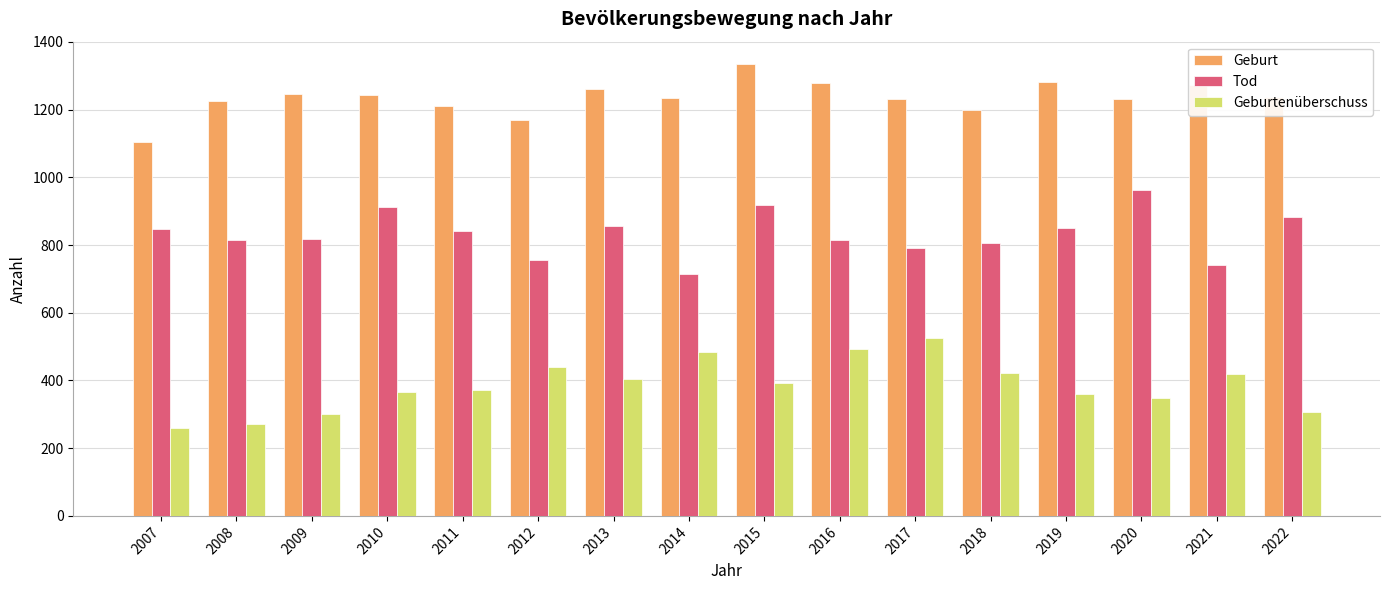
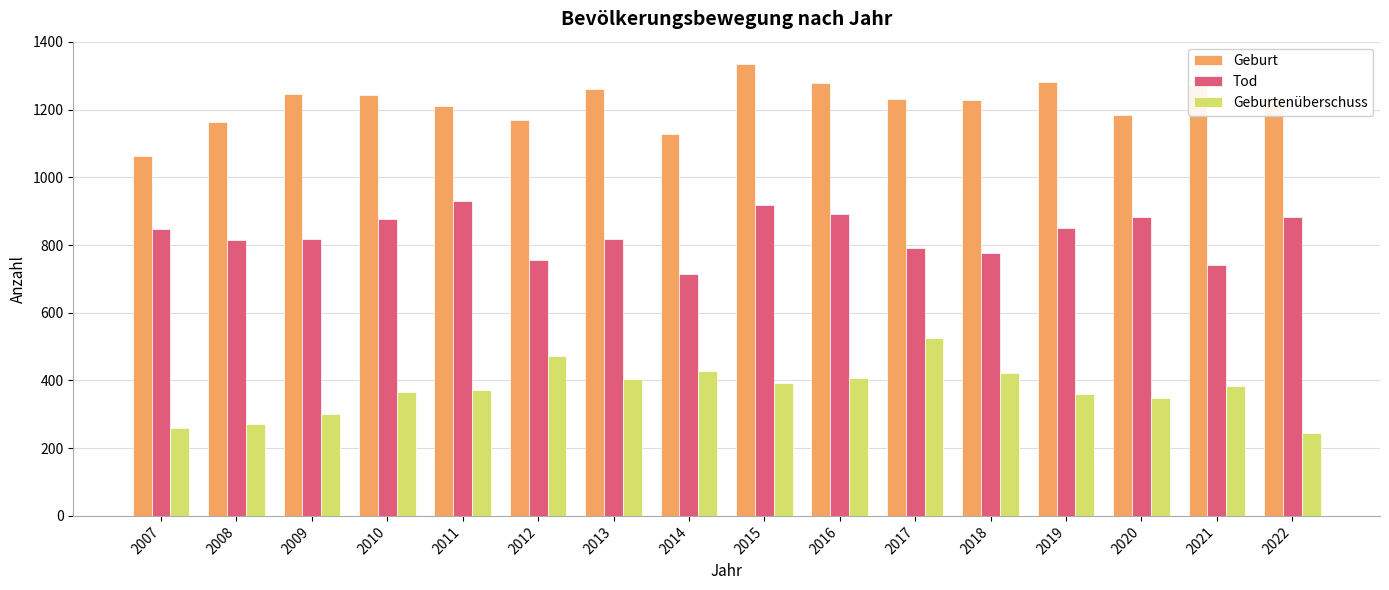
Geburt, 2007: 1110 -> 1060
Geburt, 2008: 1230 -> 1160
Tod, 2010: 910 -> 880
Tod, 2011: 840 -> 930
Geburtenüberschuss, 2012: 440 -> 470
Tod, 2013: 860 -> 820
Geburt, 2014: 1230 -> 1130
Geburtenüberschuss, 2014: 480 -> 430
Tod, 2016: 810 -> 890
Geburtenüberschuss, 2016: 490 -> 410
Geburt, 2018: 1200 -> 1230
Tod, 2018: 810 -> 780
Geburt, 2020: 1230 -> 1180
Tod, 2020: 960 -> 880
Geburtenüberschuss, 2021: 420 -> 380
Geburtenüberschuss, 2022: 310 -> 250
